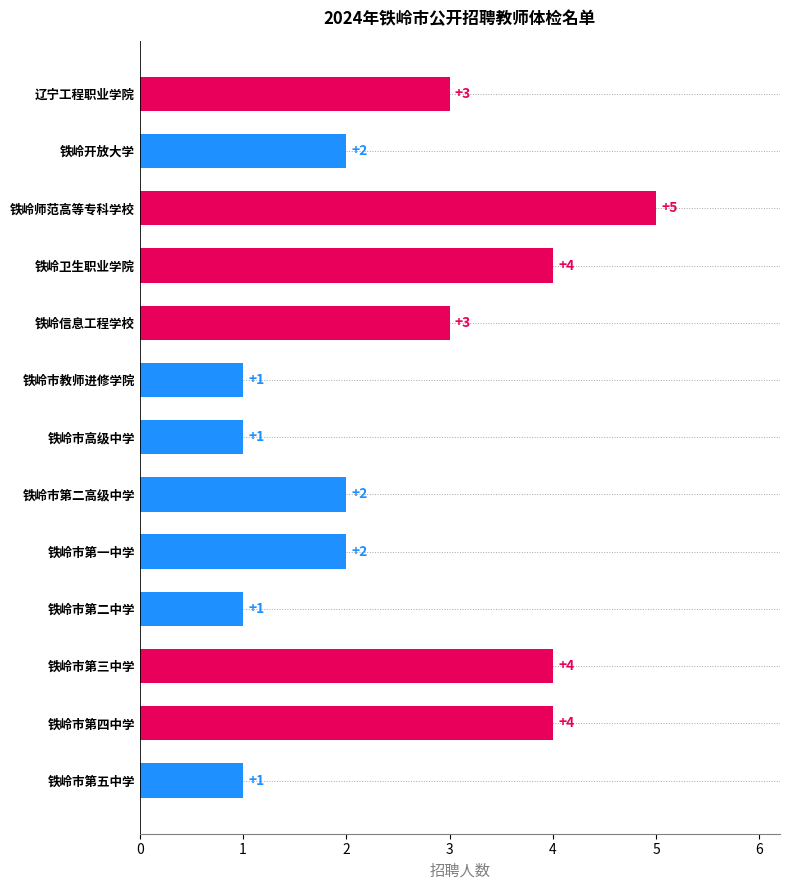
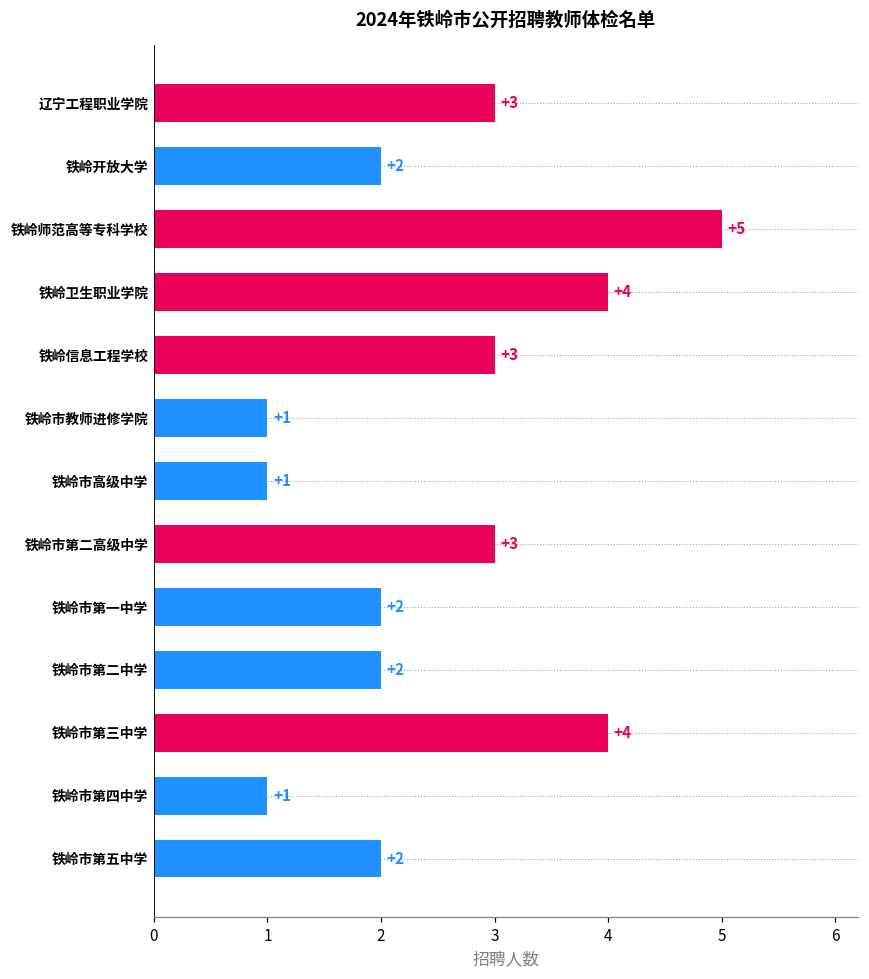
铁岭市第二高级中学: +2 -> +3
铁岭市第二中学: +1 -> +2
铁岭市第四中学: +4 -> +1
铁岭市第五中学: +1 -> +2
